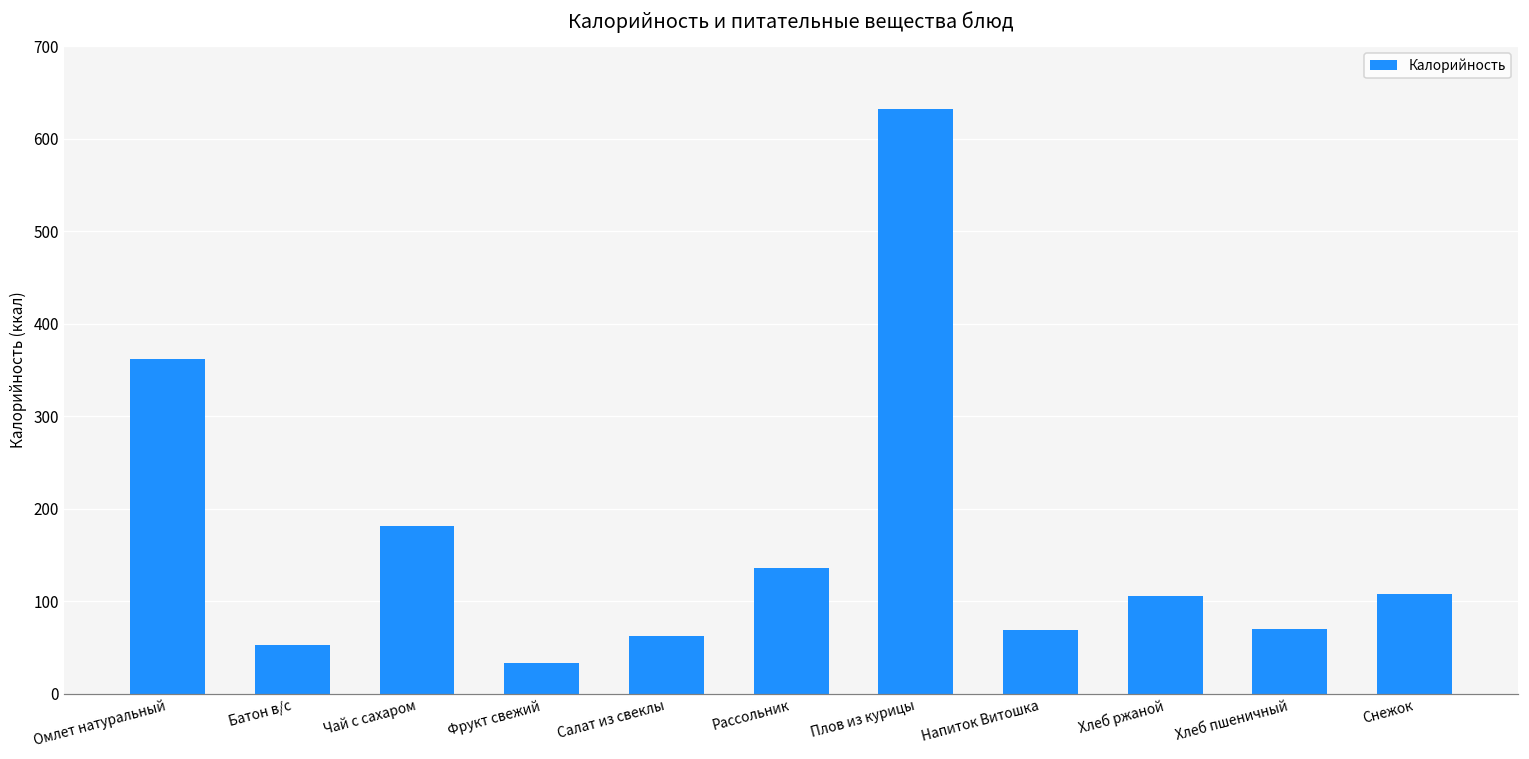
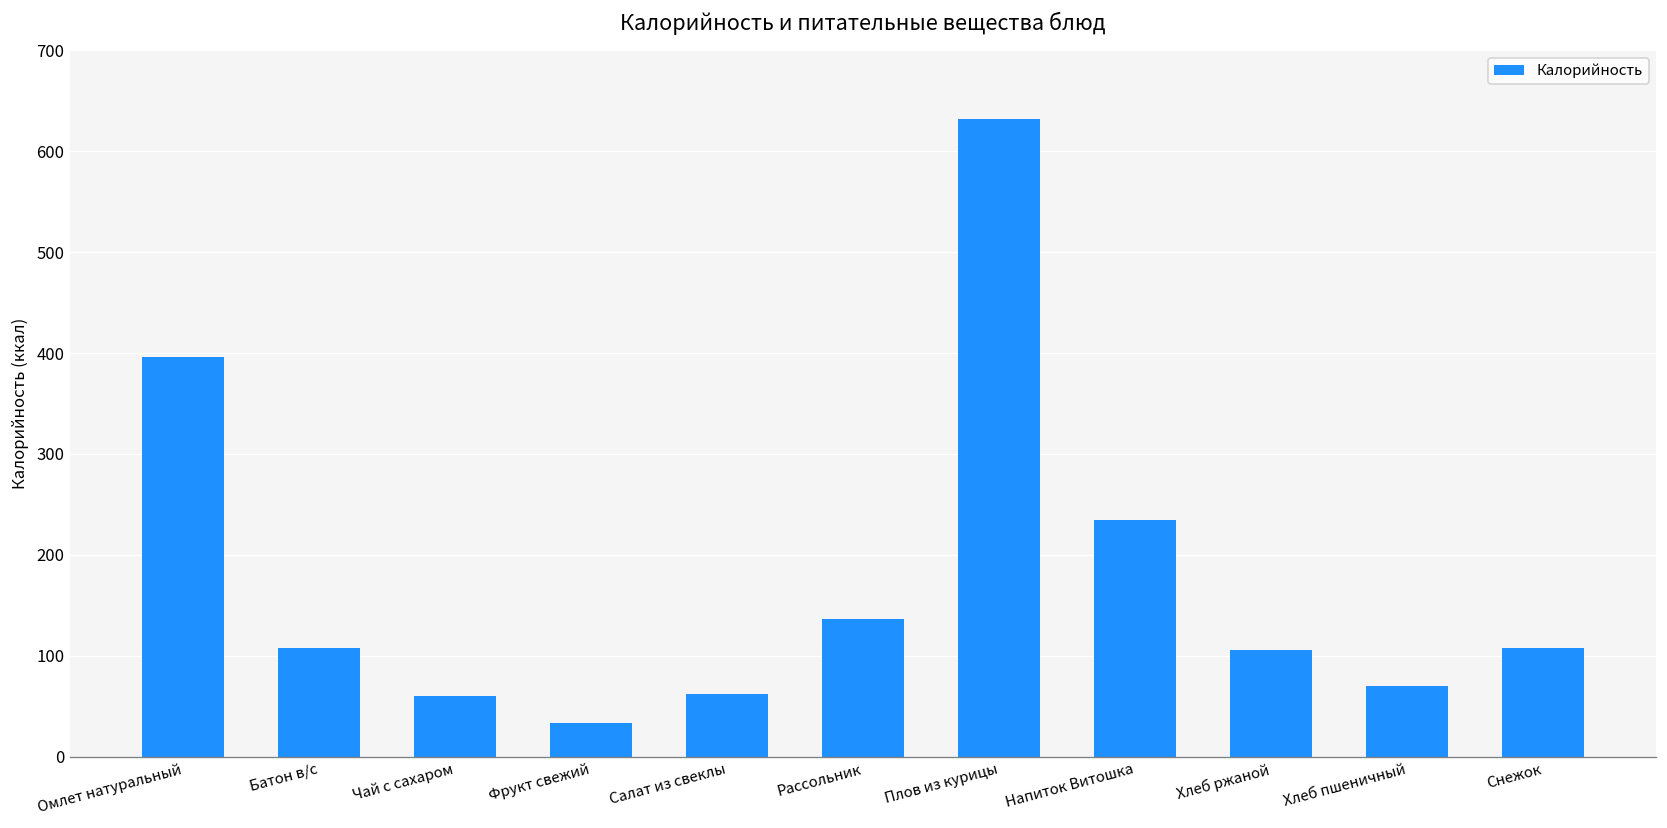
Омлет натуральный: 360 -> 400
Батон в/с: 50 -> 110
Чай с сахаром: 180 -> 60
Напиток Витошка: 70 -> 230
